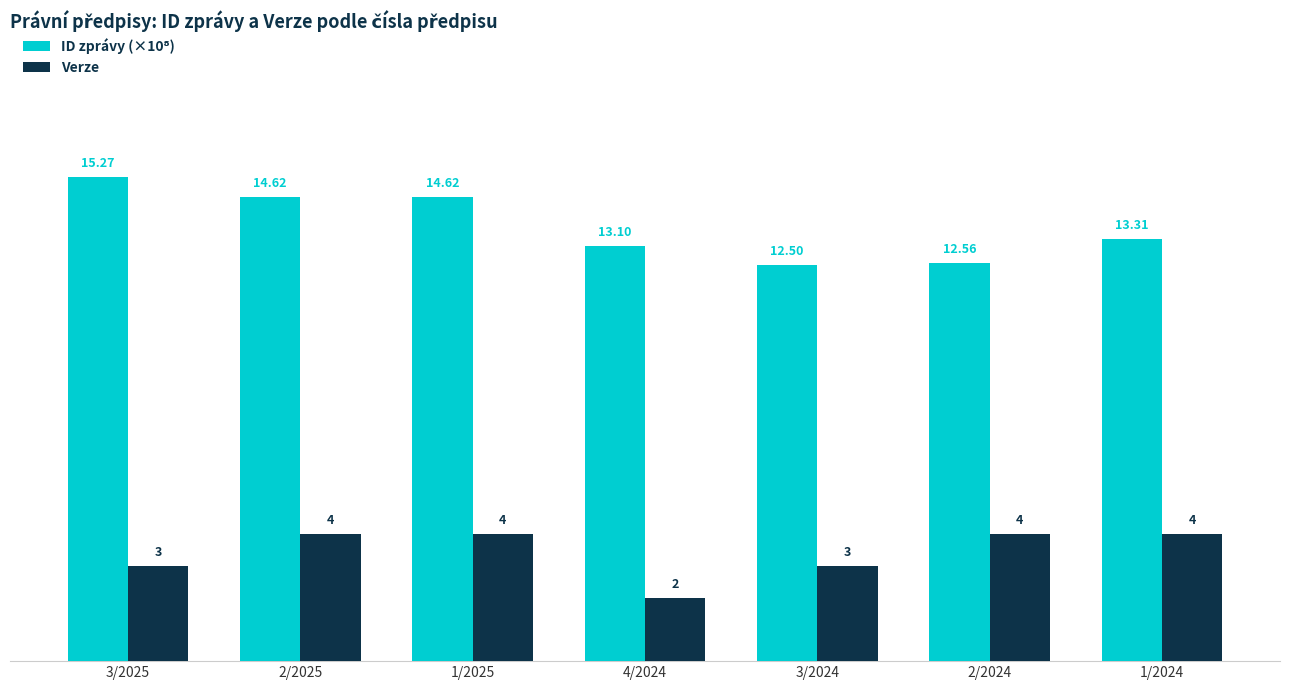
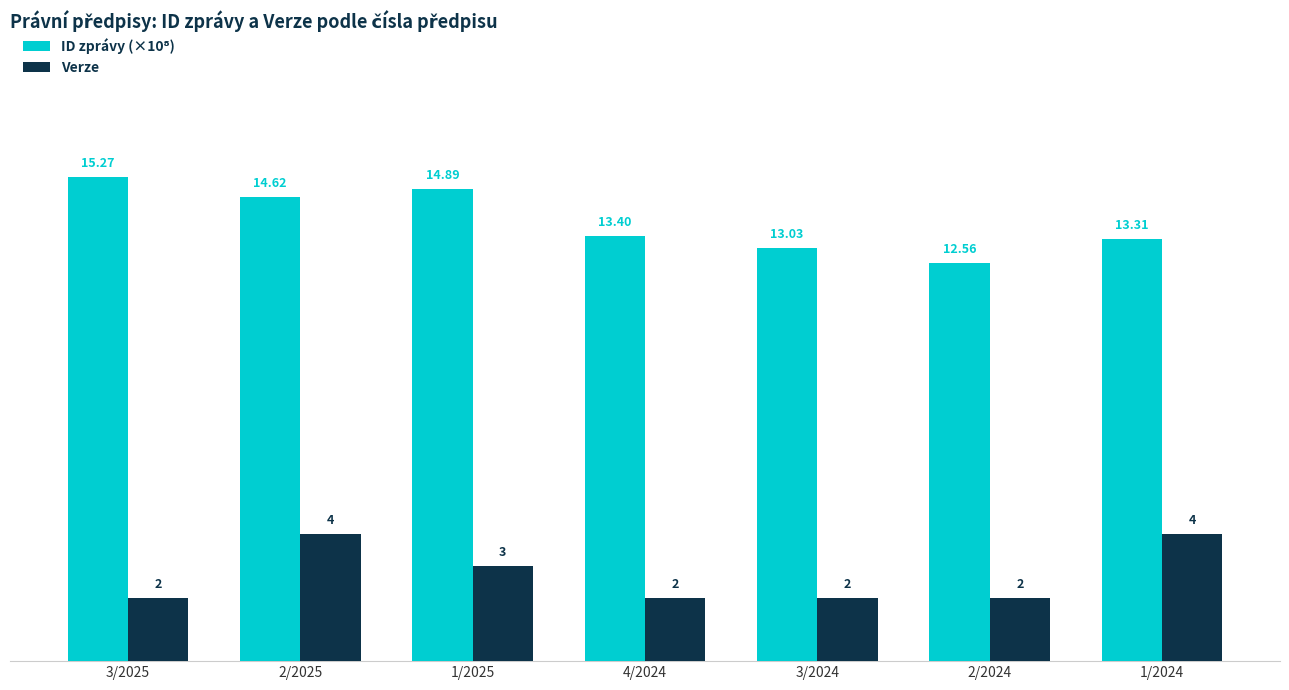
Verze, 3/2025: 3 -> 2
ID zprávy (×10⁸), 1/2025: 14.62 -> 14.89
Verze, 1/2025: 4 -> 3
ID zprávy (×10⁸), 4/2024: 13.10 -> 13.40
ID zprávy (×10⁸), 3/2024: 12.50 -> 13.03
Verze, 3/2024: 3 -> 2
Verze, 2/2024: 4 -> 2
